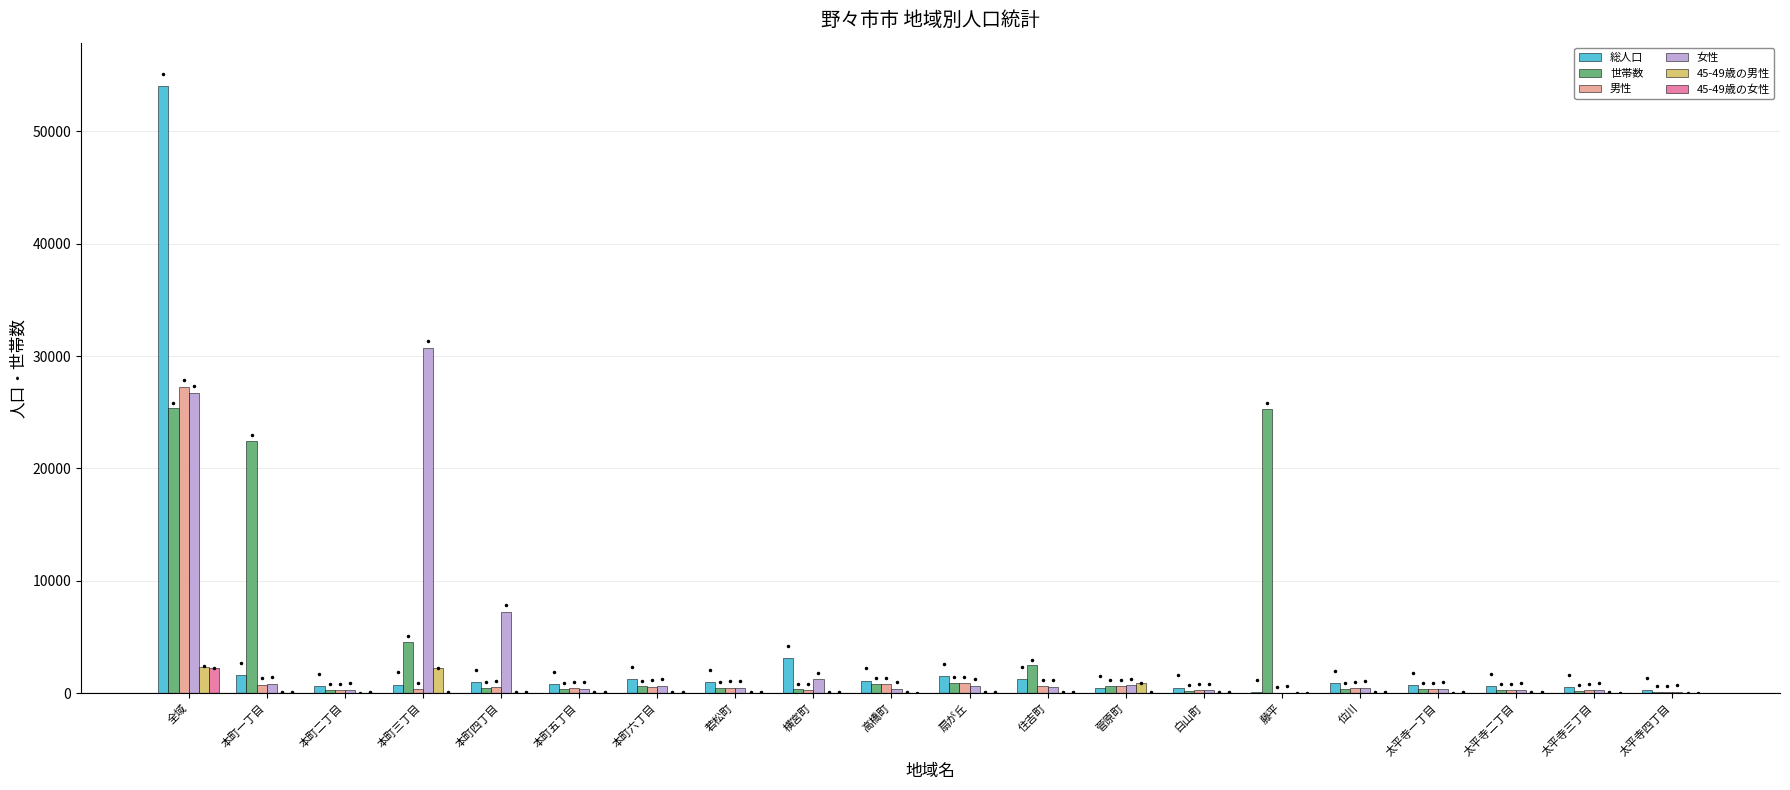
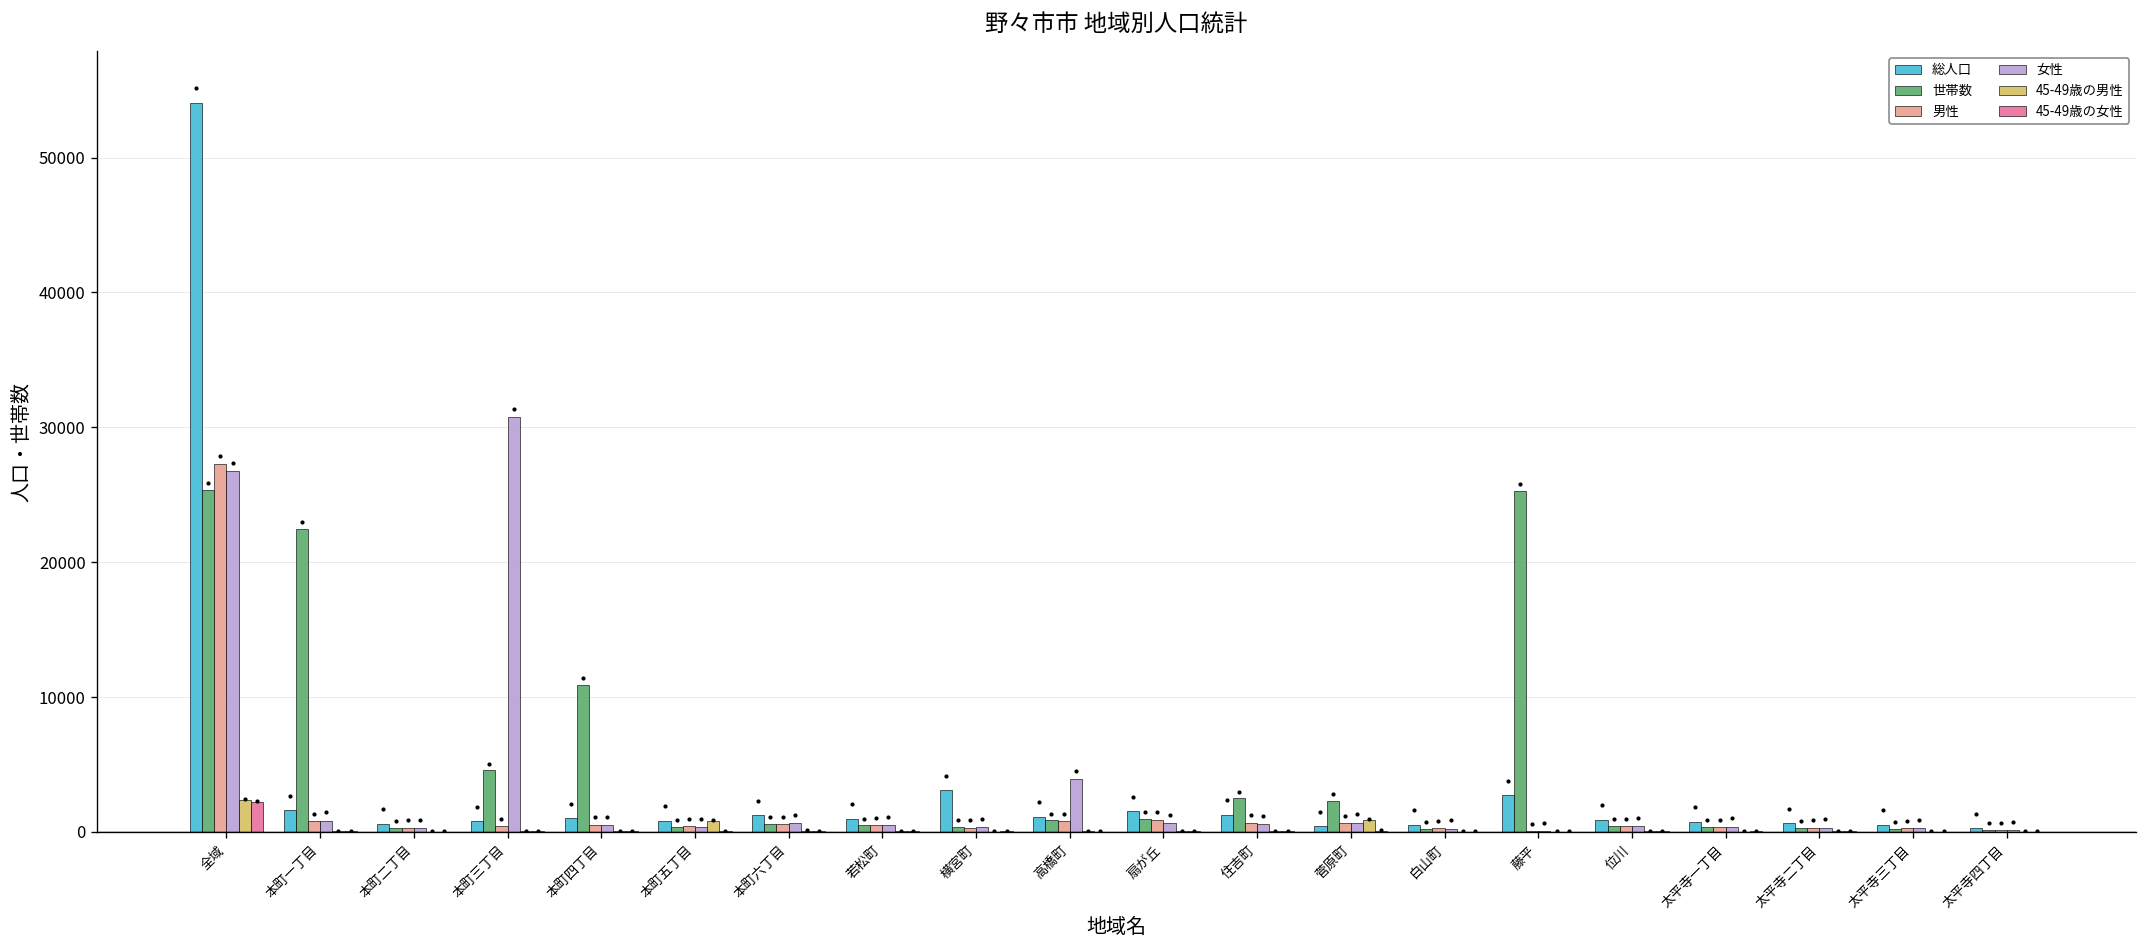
45-49歳の男性, 本町三丁目: 2200 -> 0
世帯数, 本町四丁目: 500 -> 10900
女性, 本町四丁目: 7200 -> 500
45-49歳の男性, 本町五丁目: 0 -> 800
女性, 横宮町: 1200 -> 300
女性, 高橋町: 300 -> 3900
世帯数, 菅原町: 600 -> 2300
総人口, 藤平: 100 -> 2700
